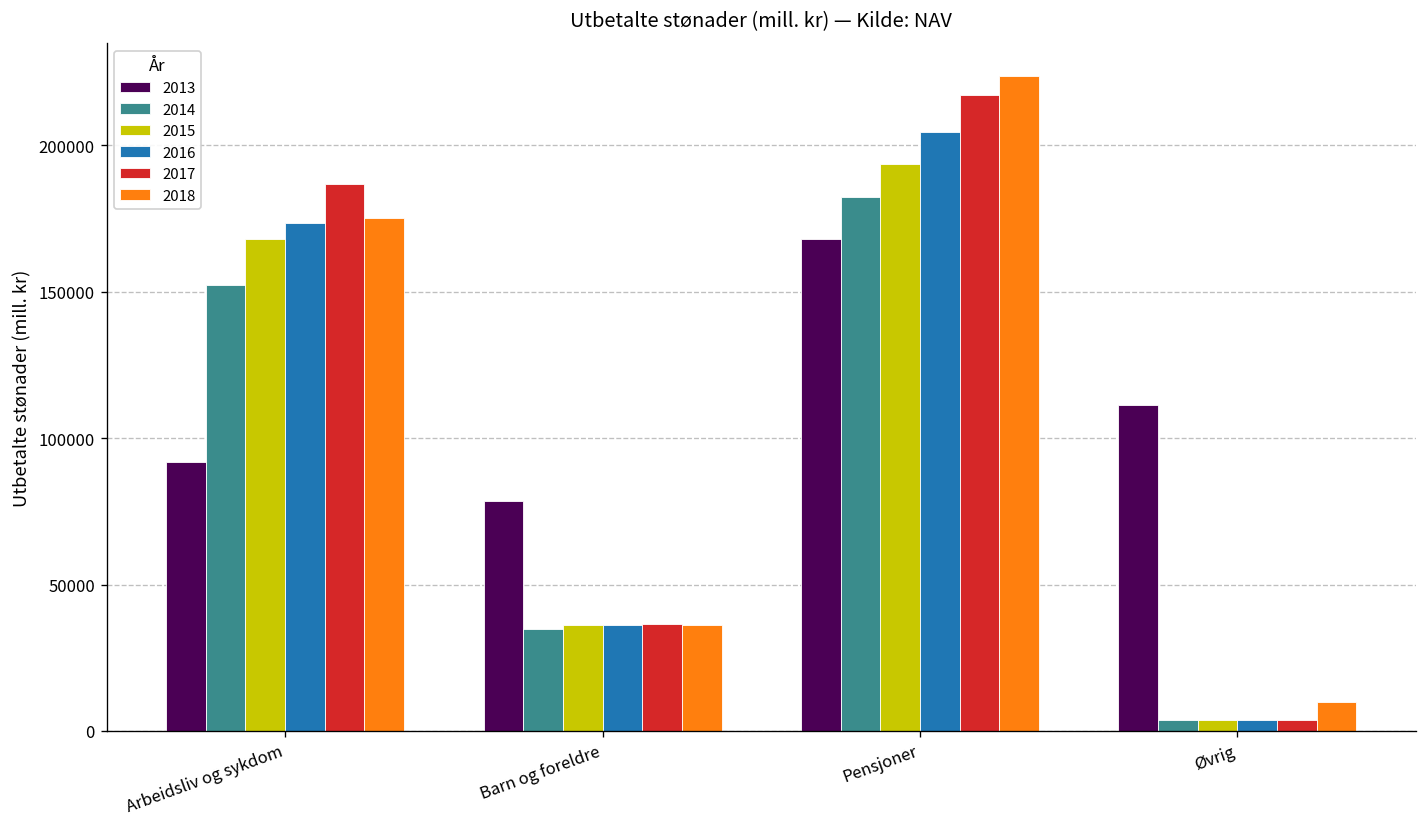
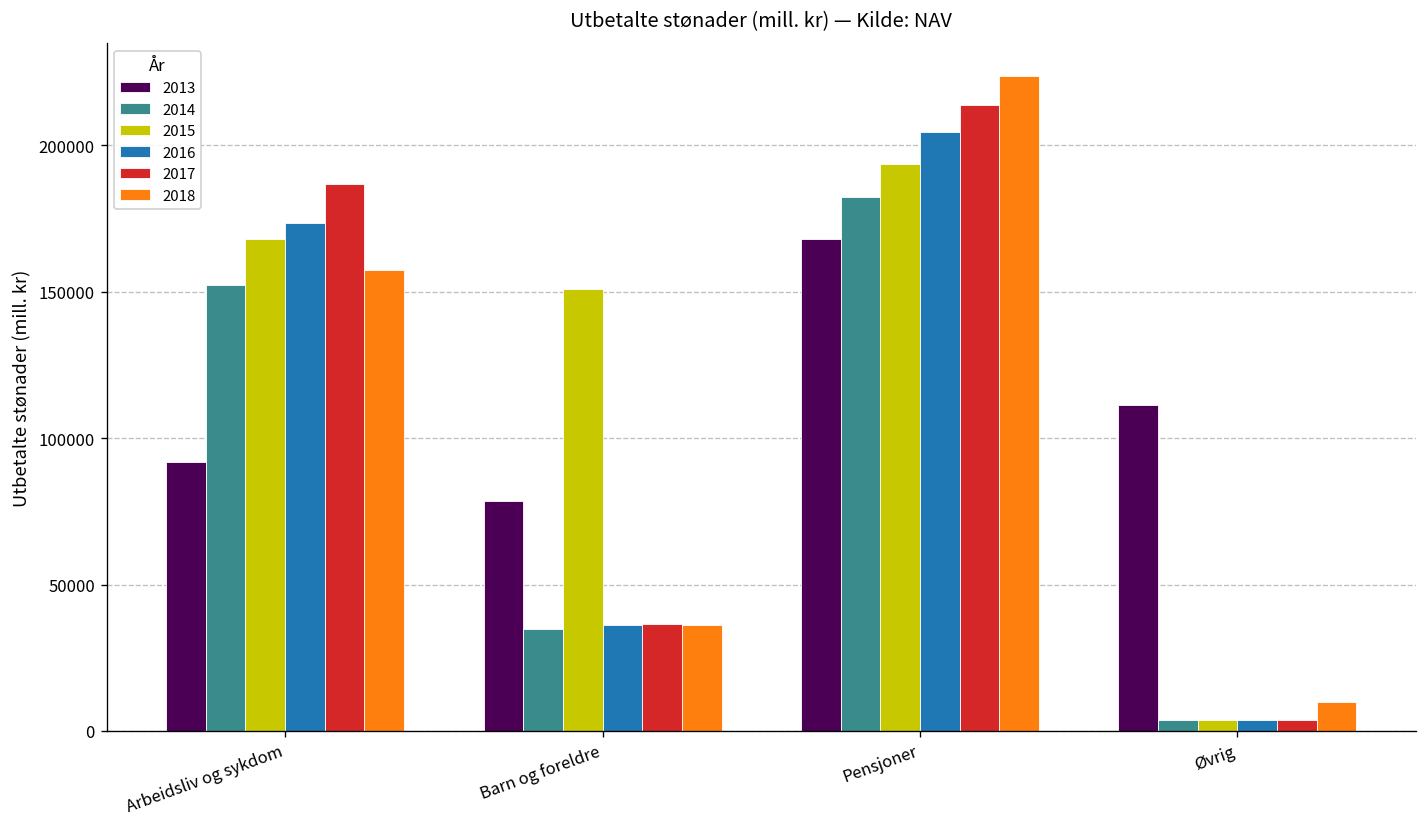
2018, Arbeidsliv og sykdom: 175000 -> 158000
2015, Barn og foreldre: 36000 -> 151000
2017, Pensjoner: 217000 -> 214000
